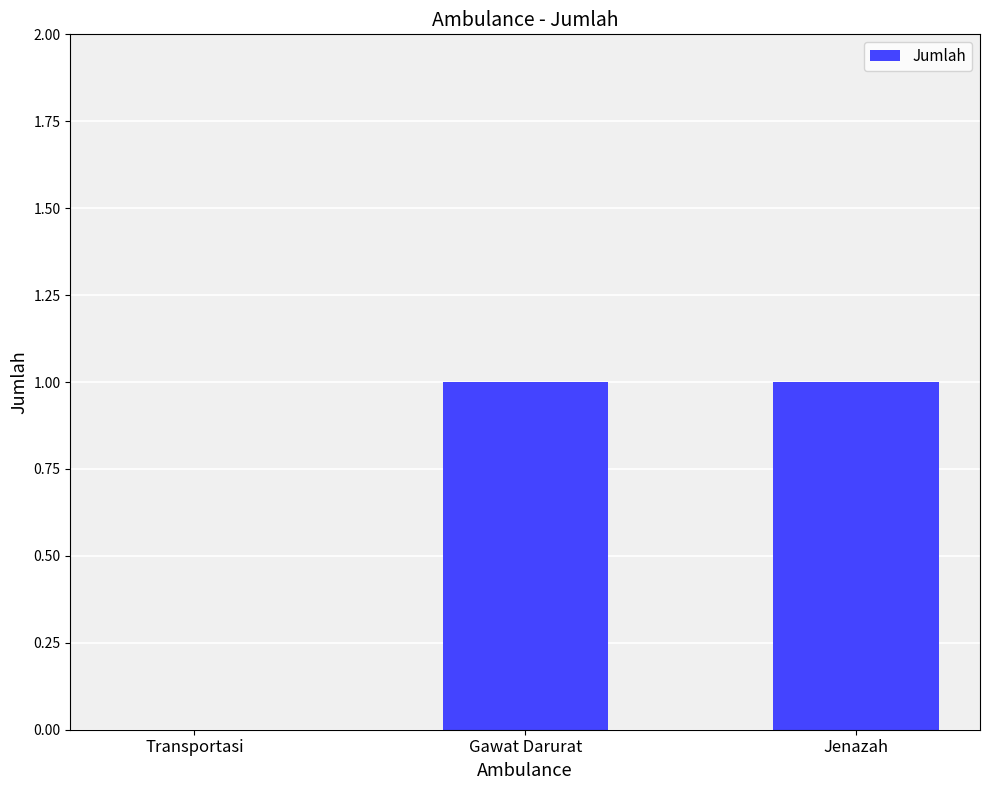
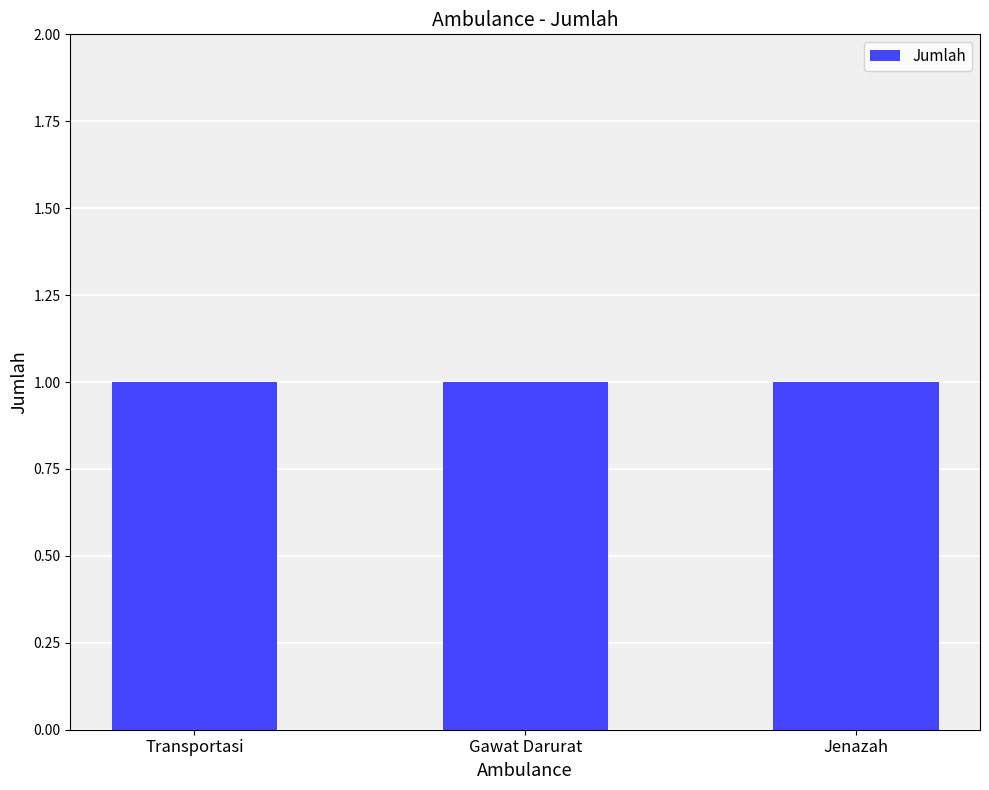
Transportasi: 0 -> 1
